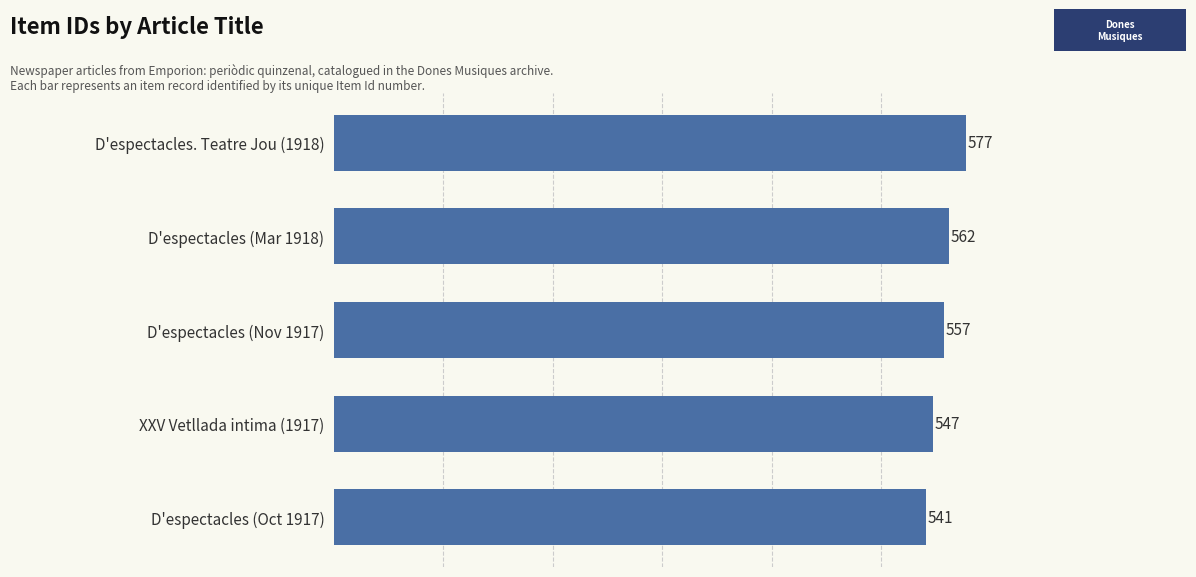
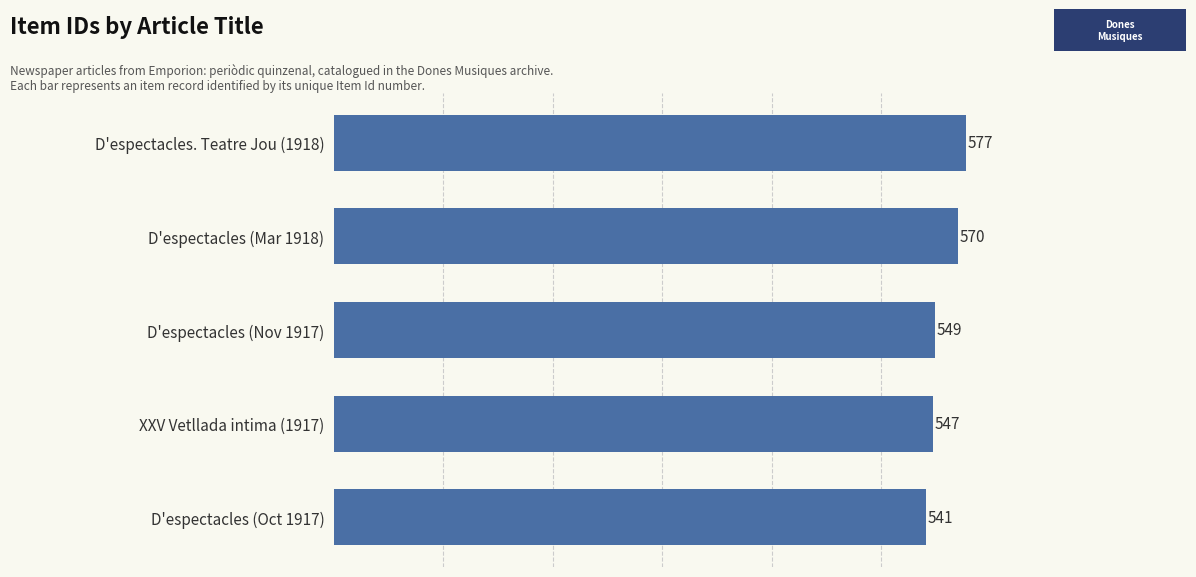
D'espectacles (Mar 1918): 562 -> 570
D'espectacles (Nov 1917): 557 -> 549
